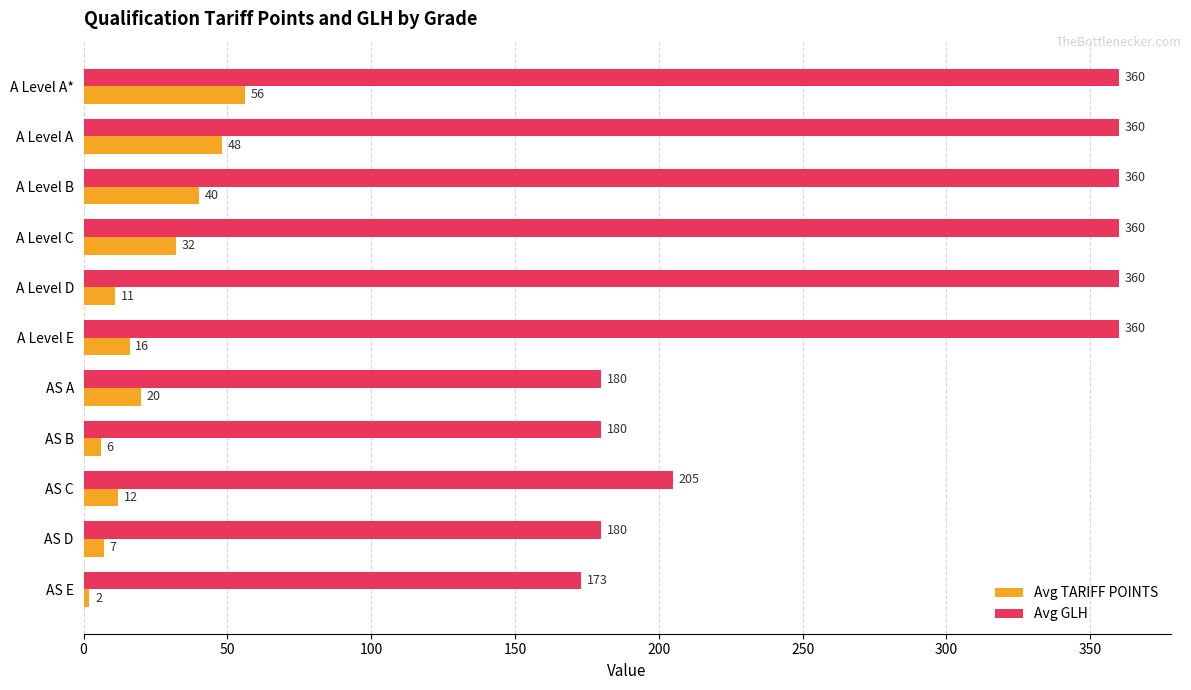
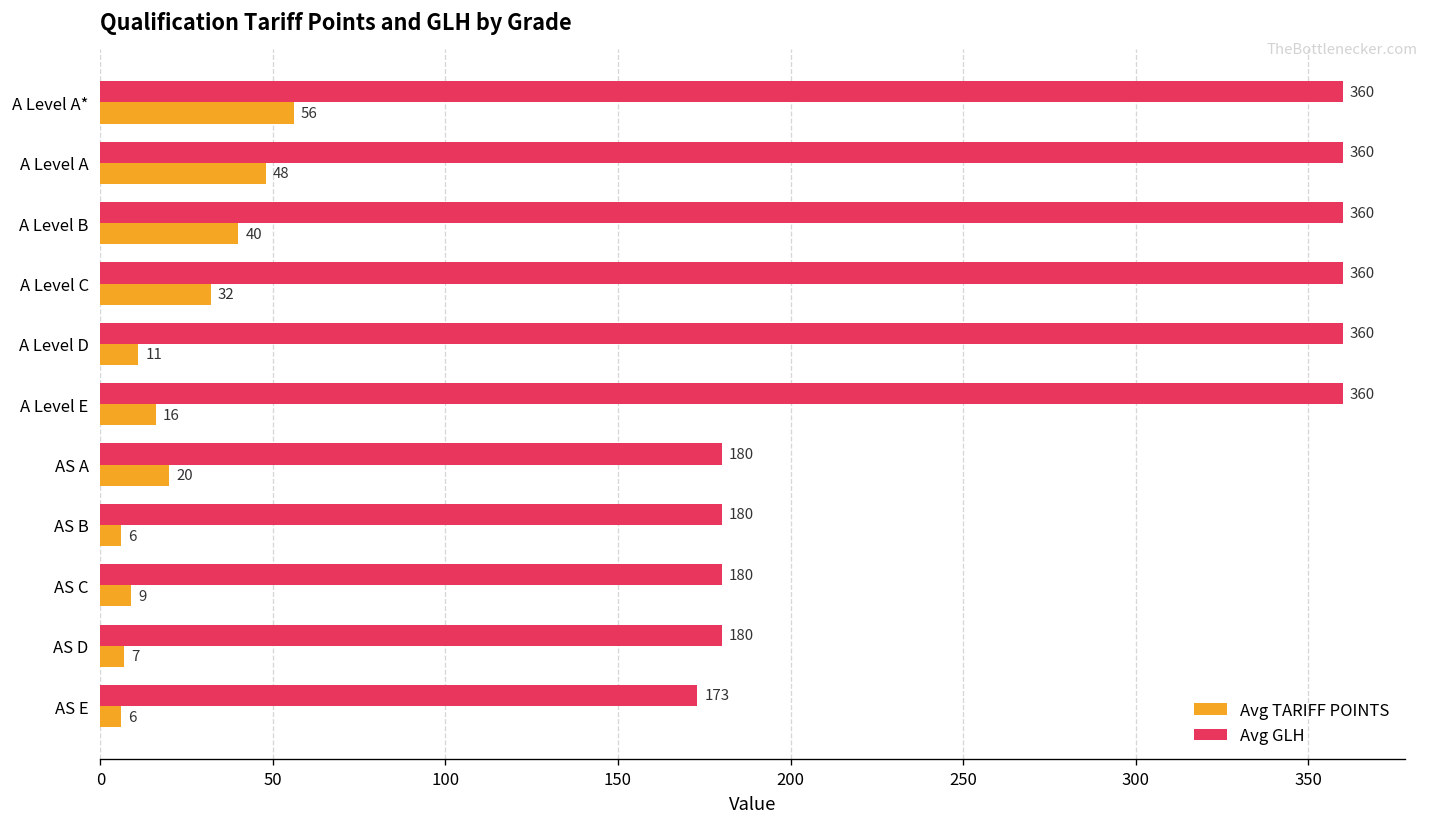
Avg GLH, AS C: 205 -> 180
Avg TARIFF POINTS, AS C: 12 -> 9
Avg TARIFF POINTS, AS E: 2 -> 6
